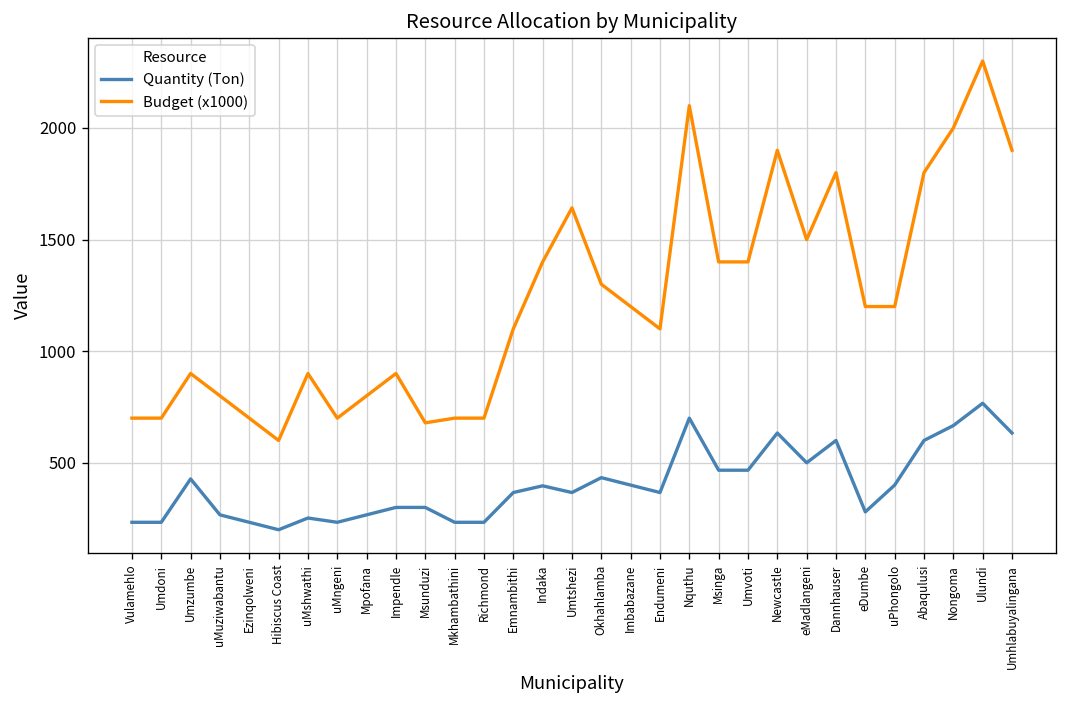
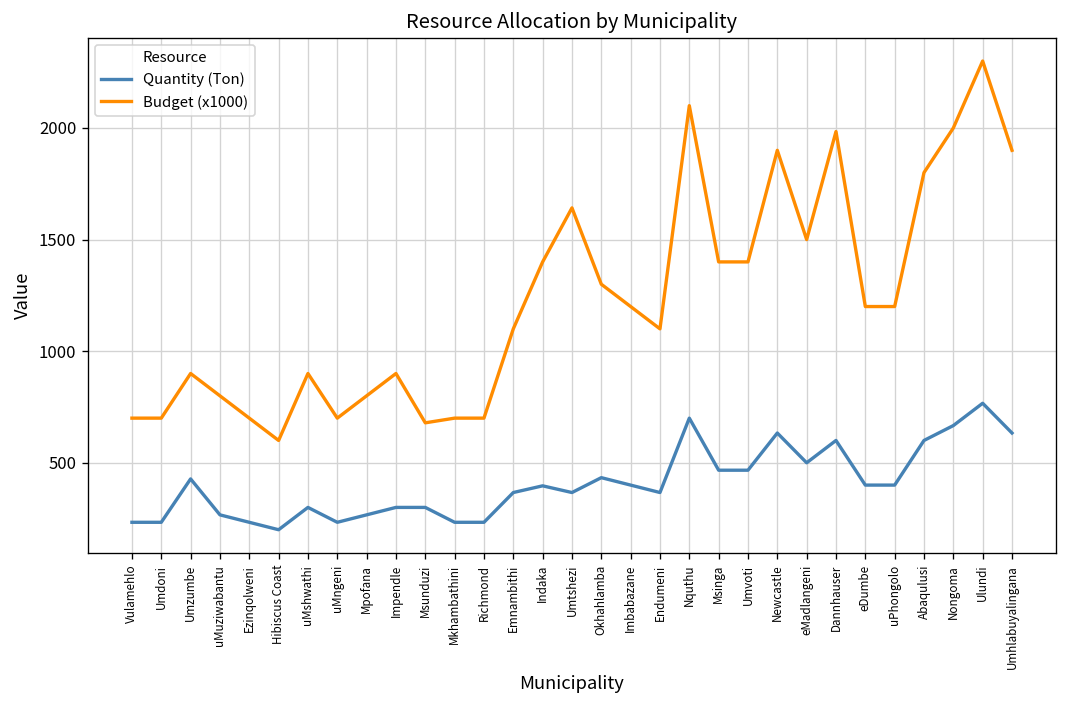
Quantity (Ton), uMshwathi: 250 -> 300
Budget (x1000), Dannhauser: 1800 -> 1980
Quantity (Ton), eDumbe: 280 -> 400
